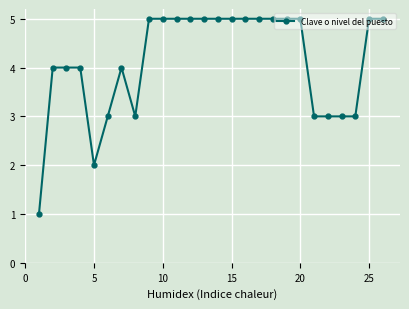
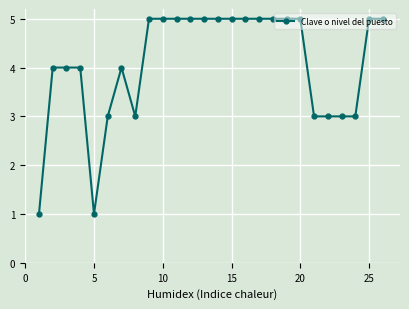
5: 2 -> 1
